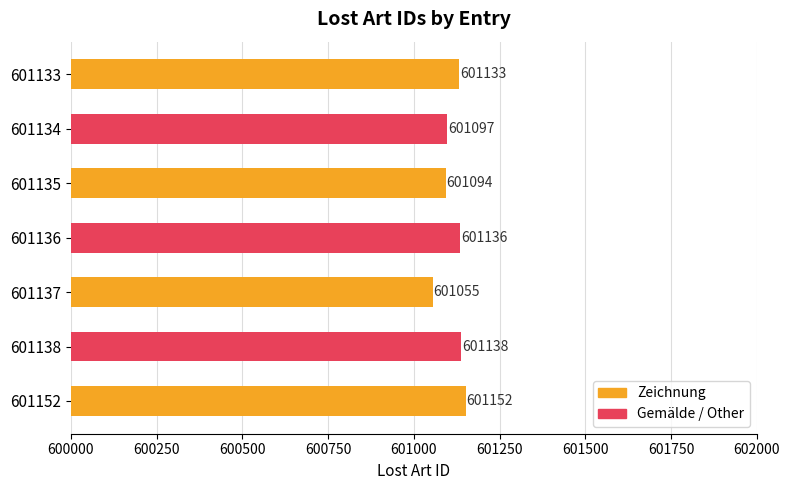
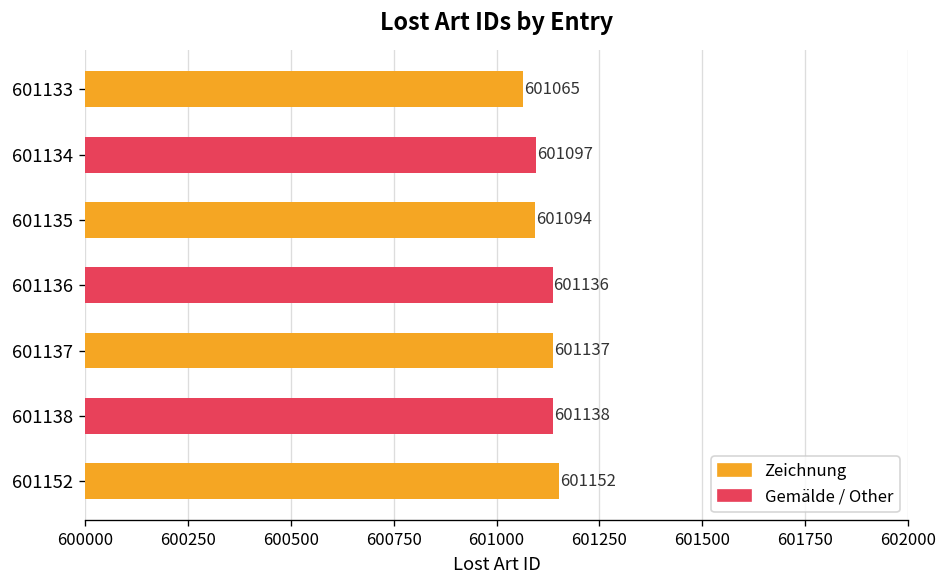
601133: 601133 -> 601065
601137: 601055 -> 601137
